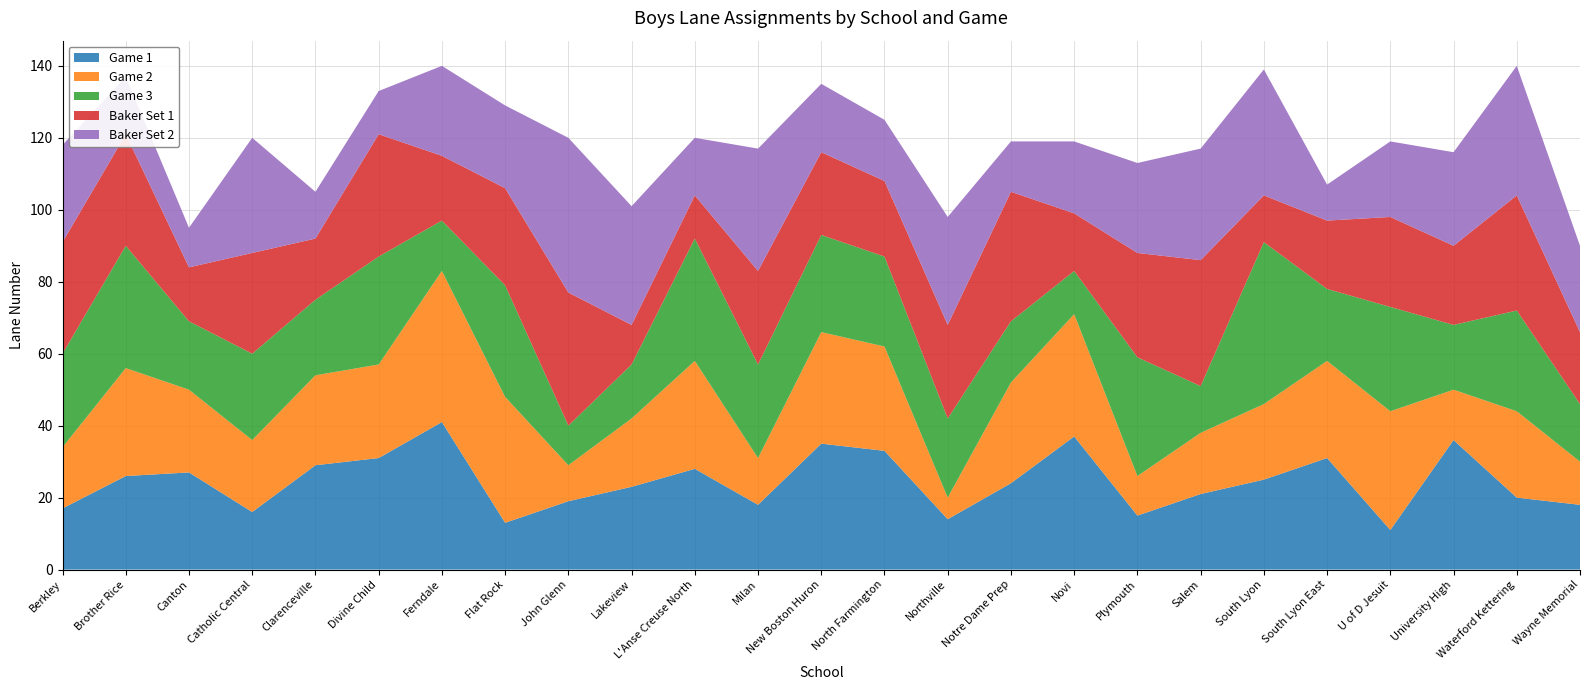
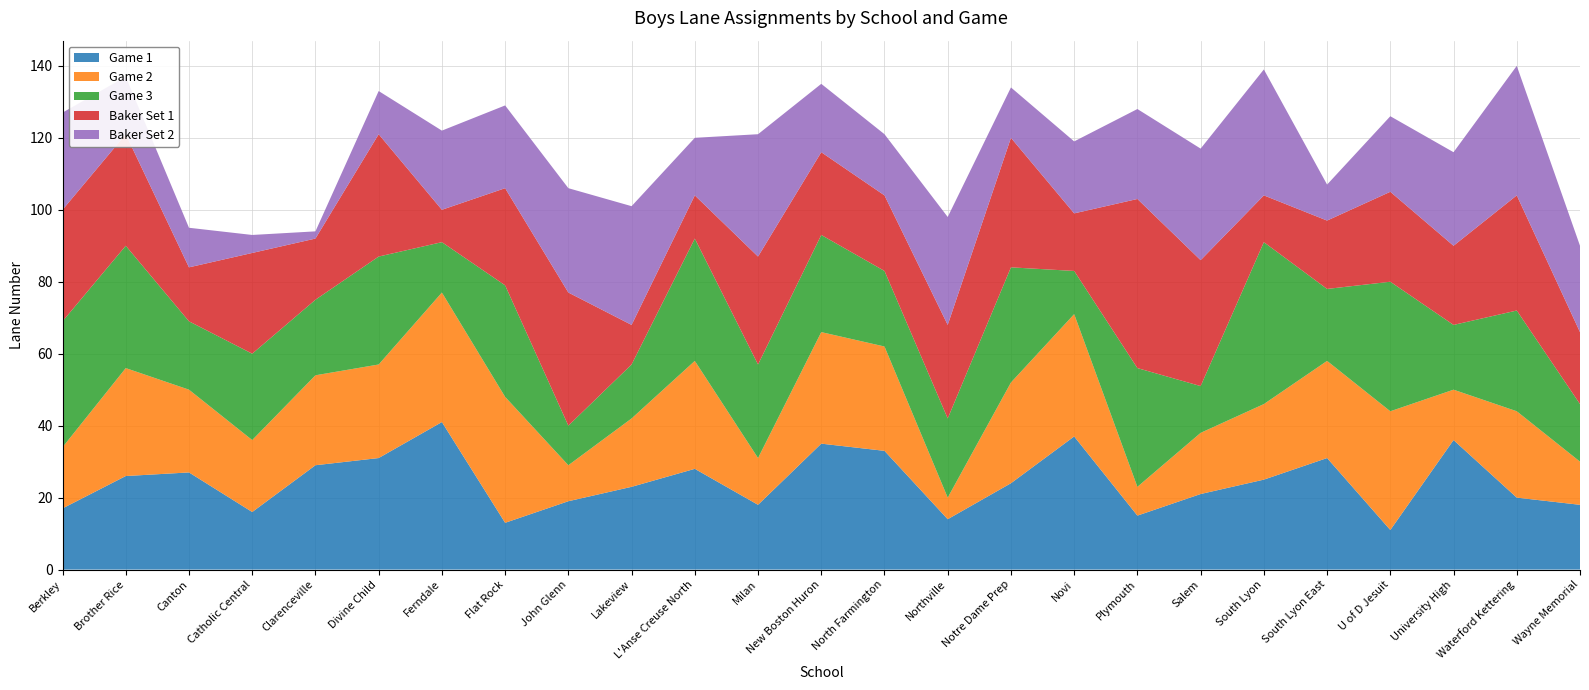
Game 3, Berkley: 26 -> 35
Baker Set 2, Catholic Central: 32 -> 5
Baker Set 2, Clarenceville: 13 -> 2
Game 2, Ferndale: 42 -> 36
Baker Set 1, Ferndale: 18 -> 9
Baker Set 2, Ferndale: 25 -> 22
Baker Set 2, John Glenn: 43 -> 29
Baker Set 1, Milan: 26 -> 30
Game 3, North Farmington: 25 -> 21
Game 3, Notre Dame Prep: 17 -> 32
Game 2, Plymouth: 11 -> 8
Baker Set 1, Plymouth: 29 -> 47
Game 3, U of D Jesuit: 29 -> 36
